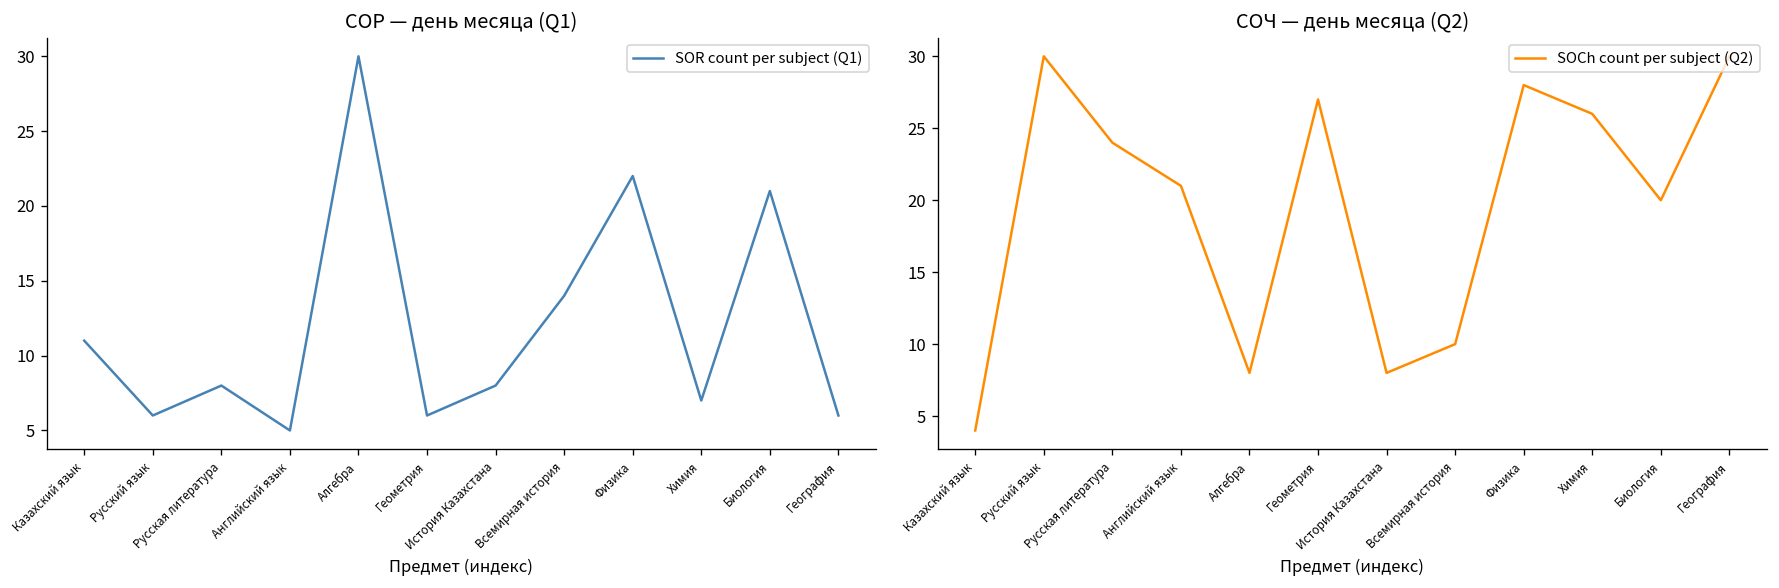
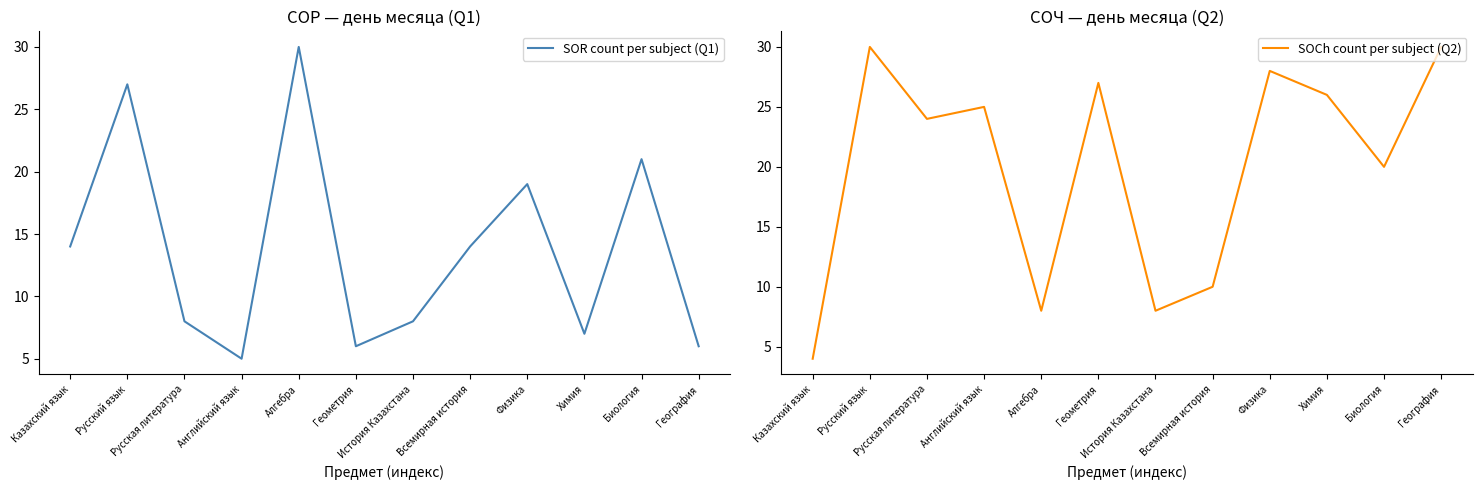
СОР — день месяца (Q1), Казахский язык: 11 -> 14
СОР — день месяца (Q1), Русский язык: 6 -> 27
СОР — день месяца (Q1), Физика: 22 -> 19
СОЧ — день месяца (Q2), Английский язык: 21 -> 25
